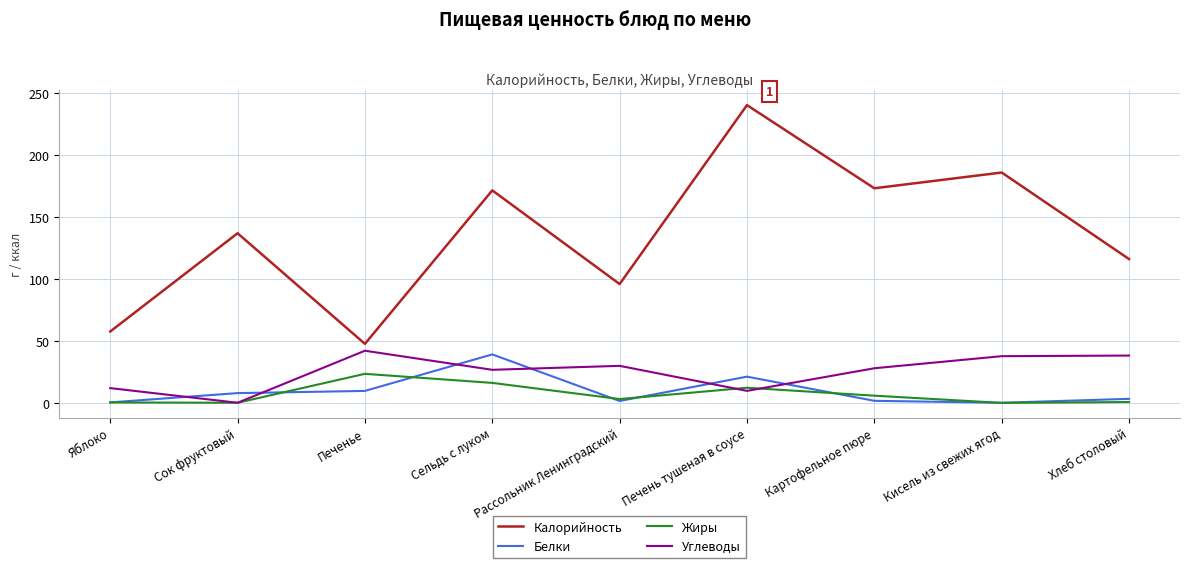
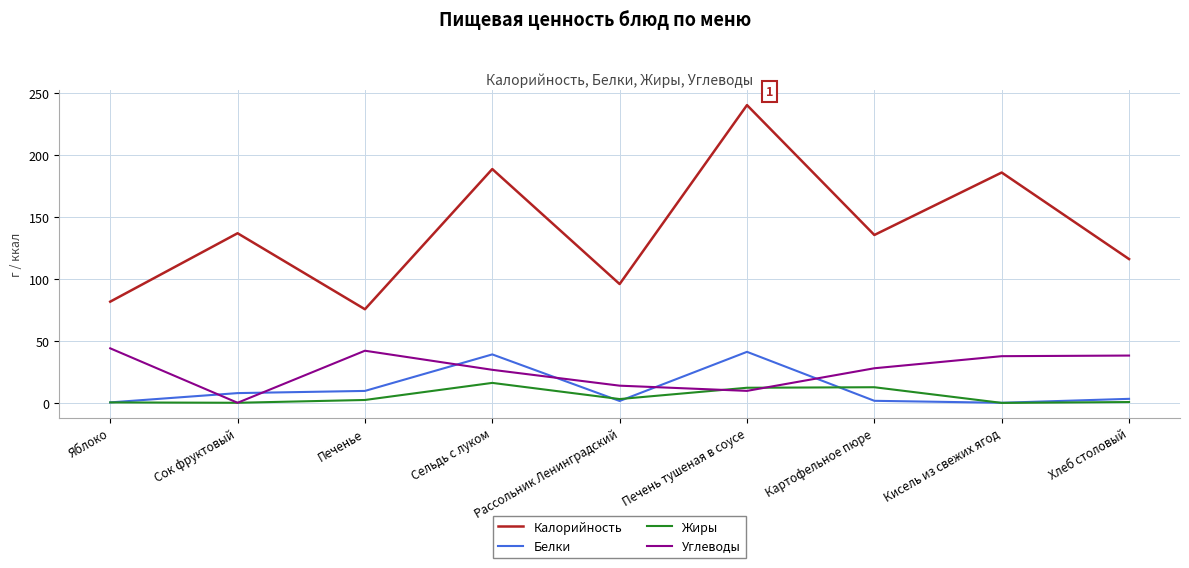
Калорийность, Яблоко: 58 -> 82
Углеводы, Яблоко: 12 -> 44
Калорийность, Печенье: 48 -> 76
Жиры, Печенье: 24 -> 2
Калорийность, Сельдь с луком: 172 -> 189
Углеводы, Рассольник Ленинградский: 30 -> 14
Белки, Печень тушеная в соусе: 21 -> 41
Калорийность, Картофельное пюре: 173 -> 136
Жиры, Картофельное пюре: 6 -> 13
